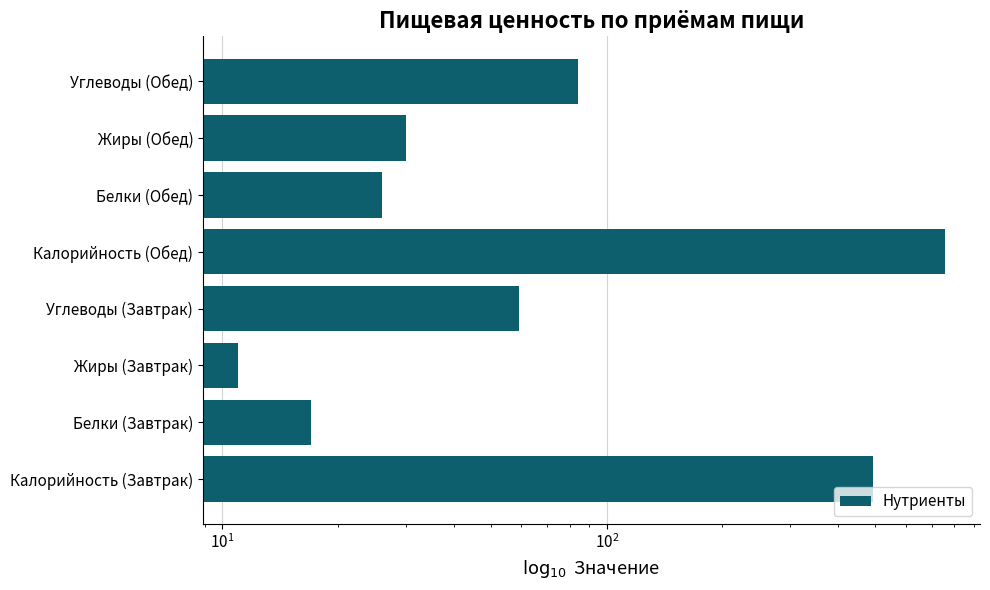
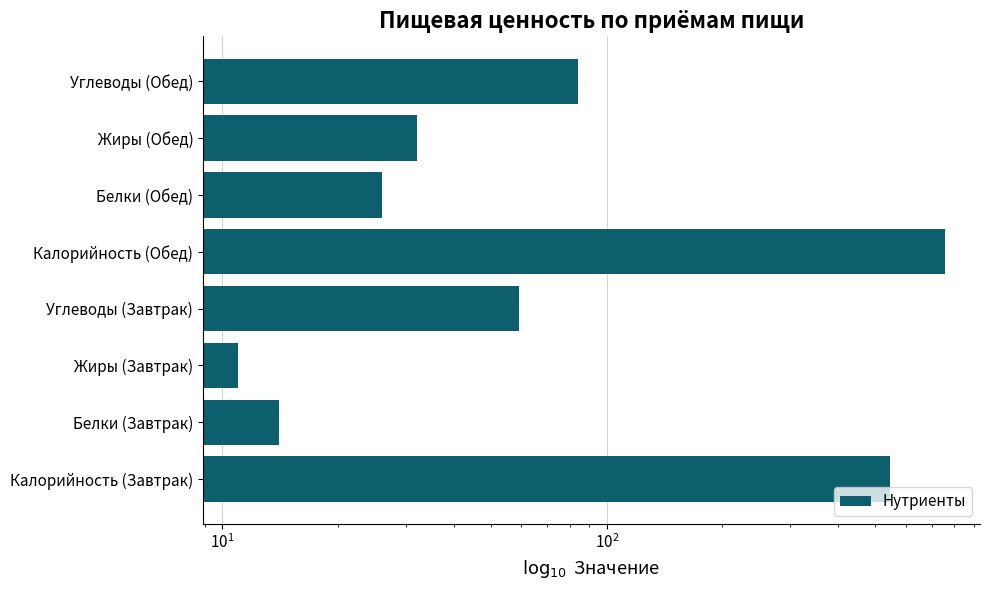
Жиры (Обед): 30 -> 32
Белки (Завтрак): 17 -> 14
Калорийность (Завтрак): 490 -> 540
